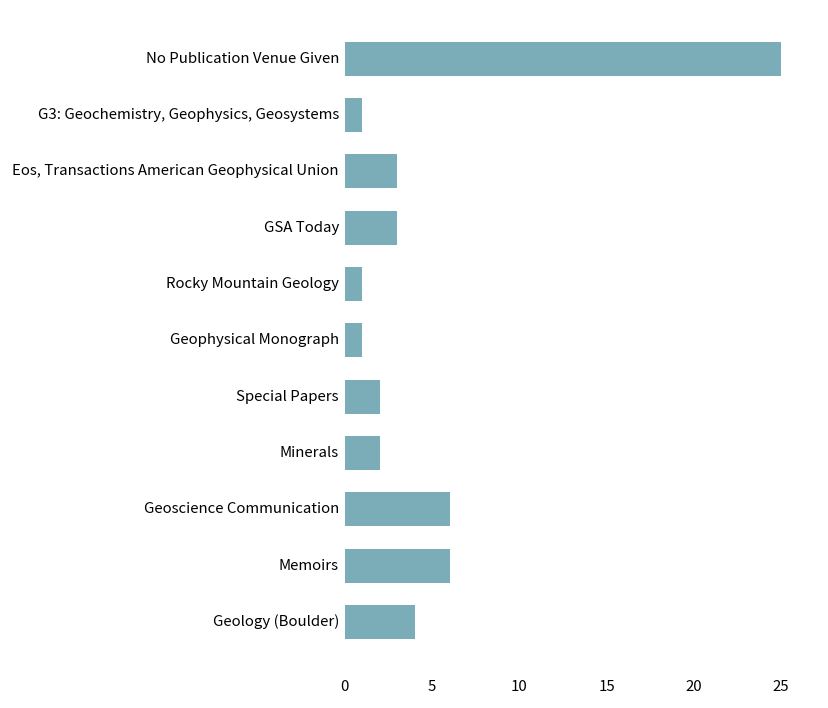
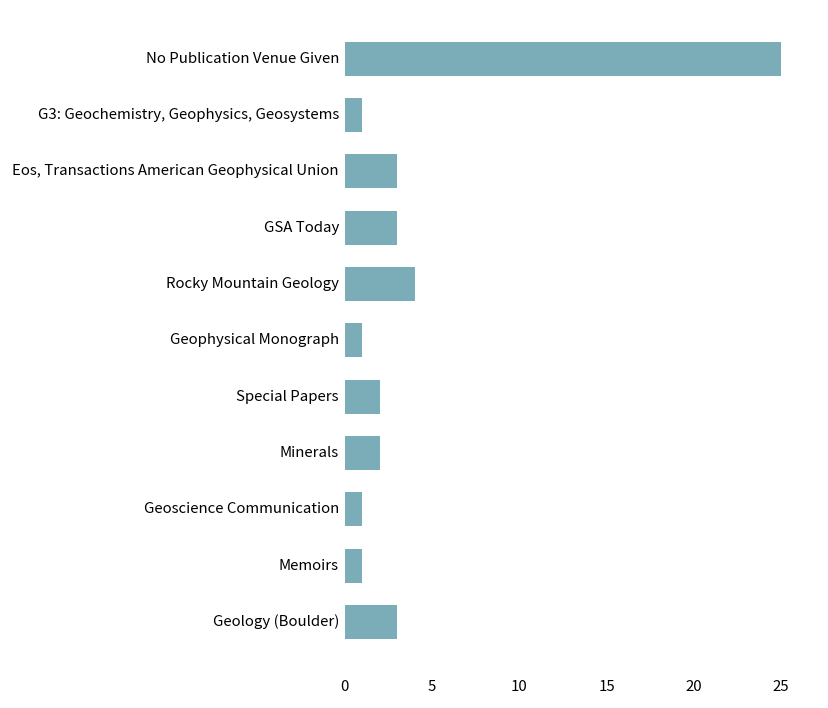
Rocky Mountain Geology: 1 -> 4
Geoscience Communication: 6 -> 1
Memoirs: 6 -> 1
Geology (Boulder): 4 -> 3
